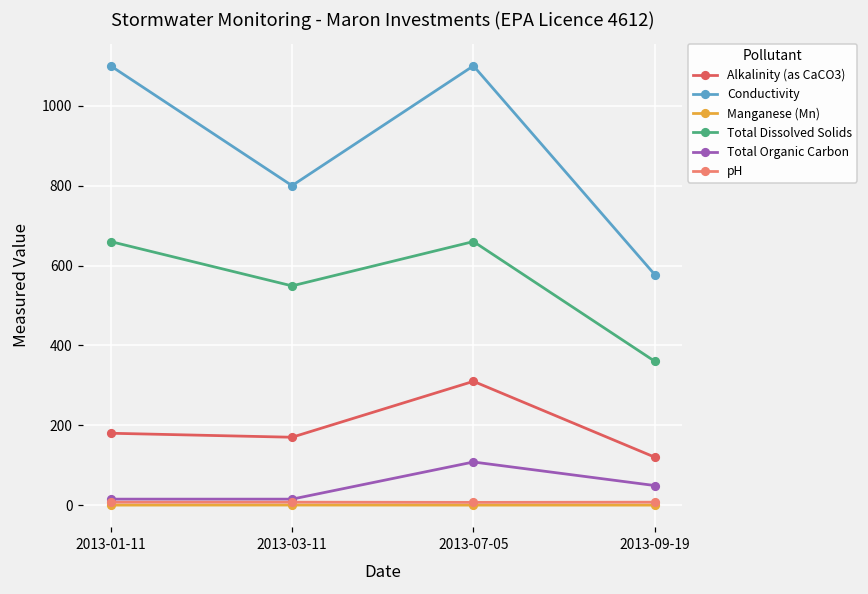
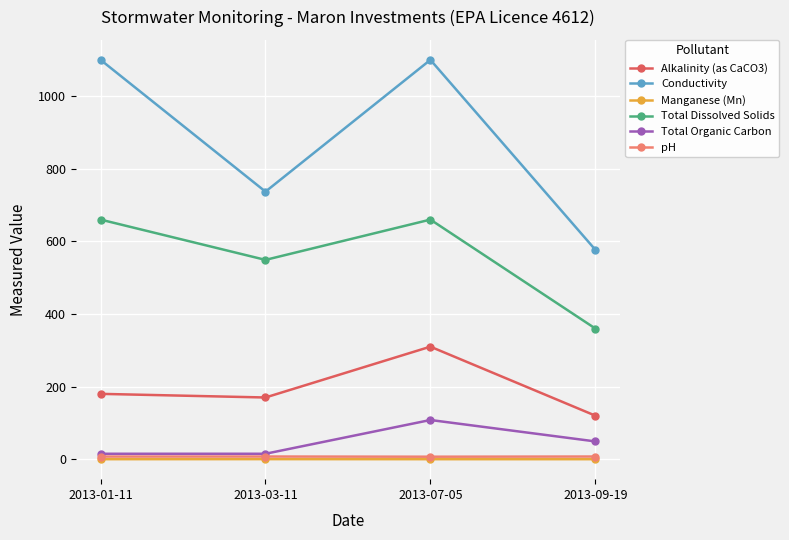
Conductivity, 2013-03-11: 800 -> 740
